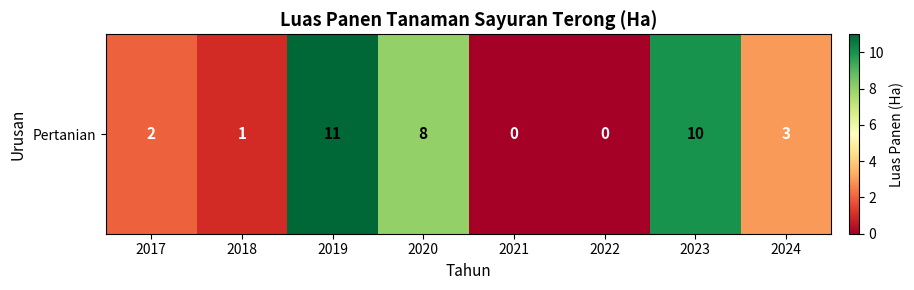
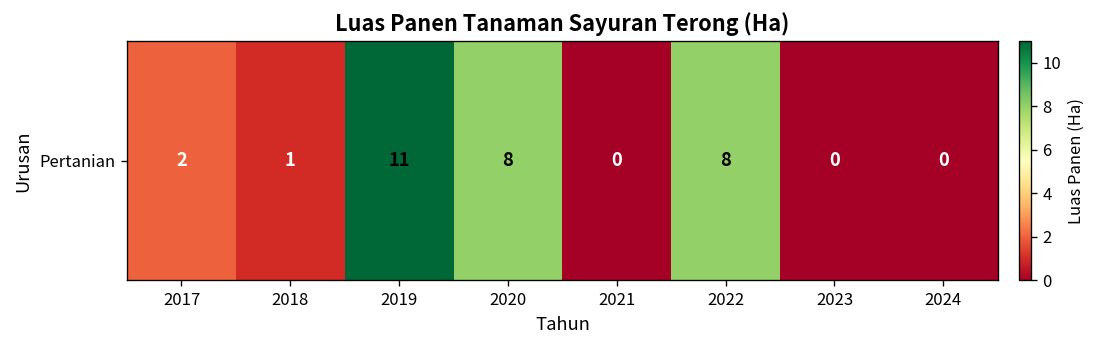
Pertanian, 2022: 0 -> 8
Pertanian, 2023: 10 -> 0
Pertanian, 2024: 3 -> 0
